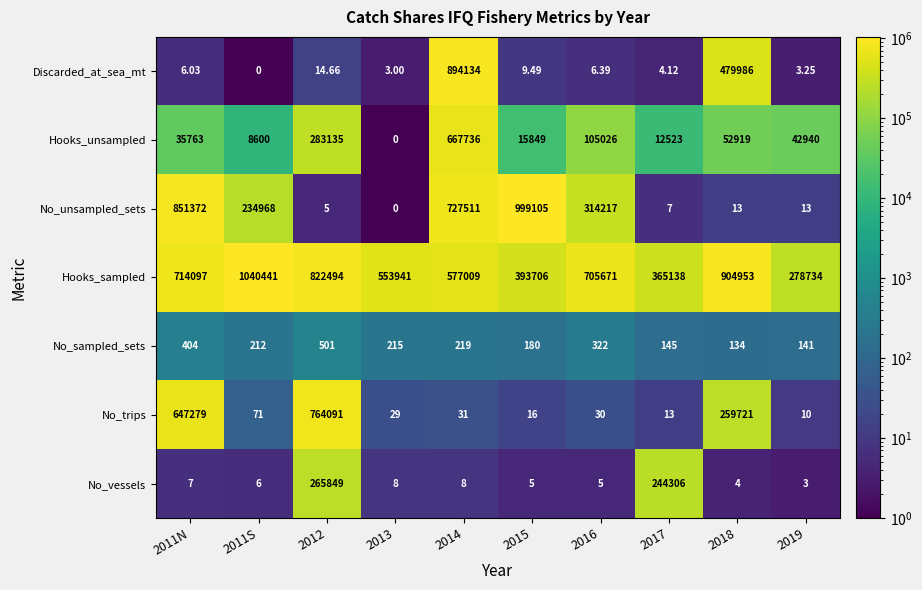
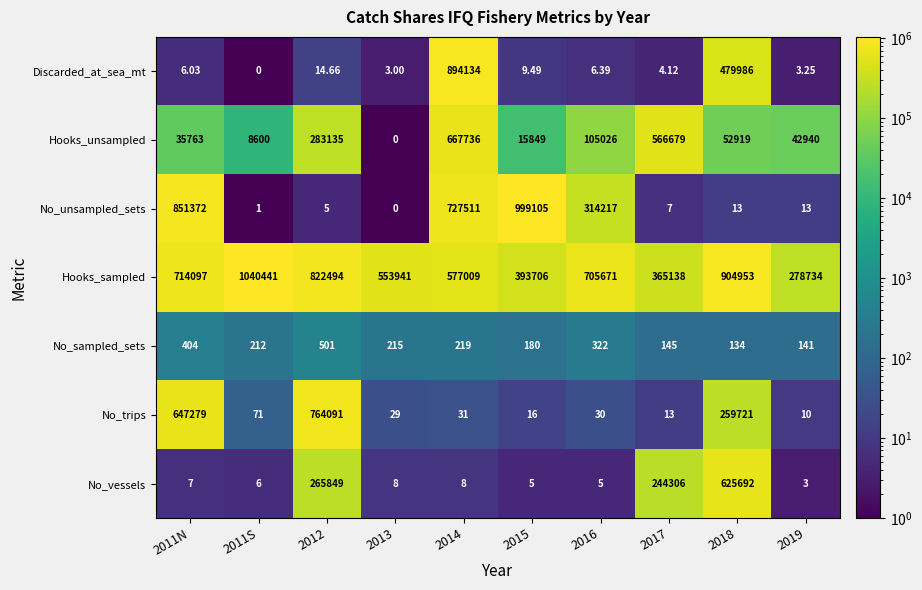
Hooks_unsampled, 2017: 12523 -> 566679
No_unsampled_sets, 2011S: 234968 -> 1
No_vessels, 2018: 4 -> 625692
